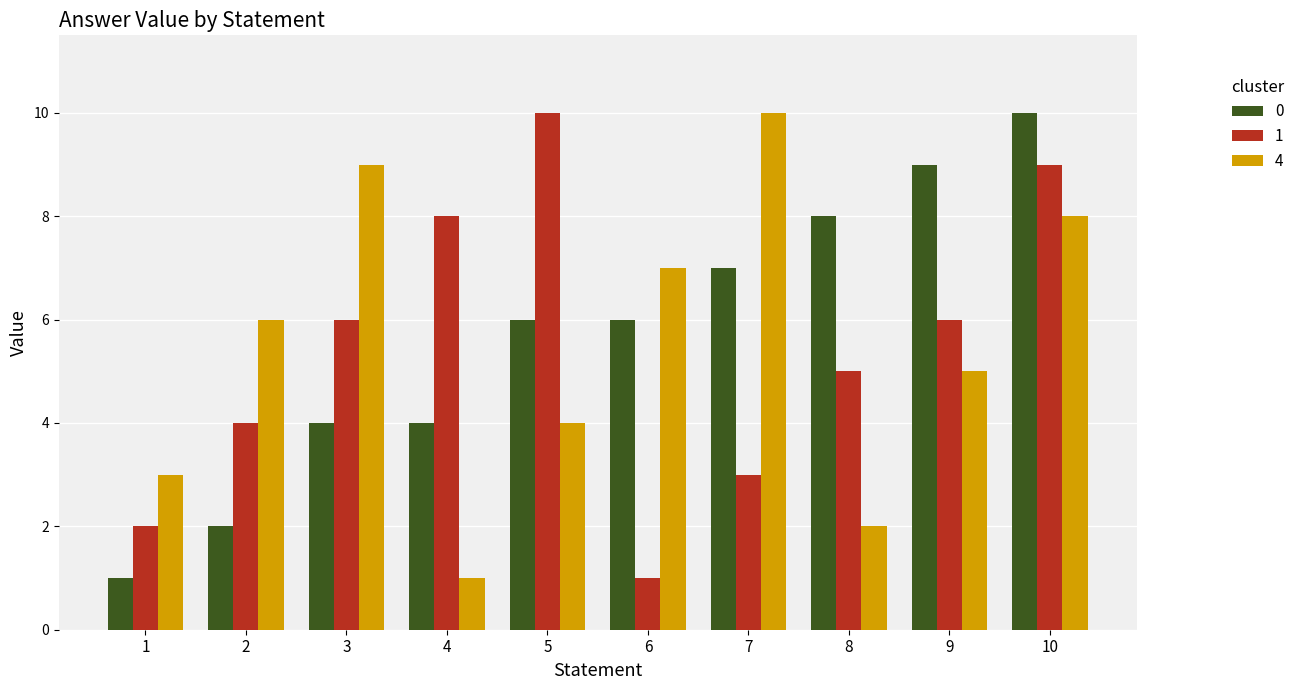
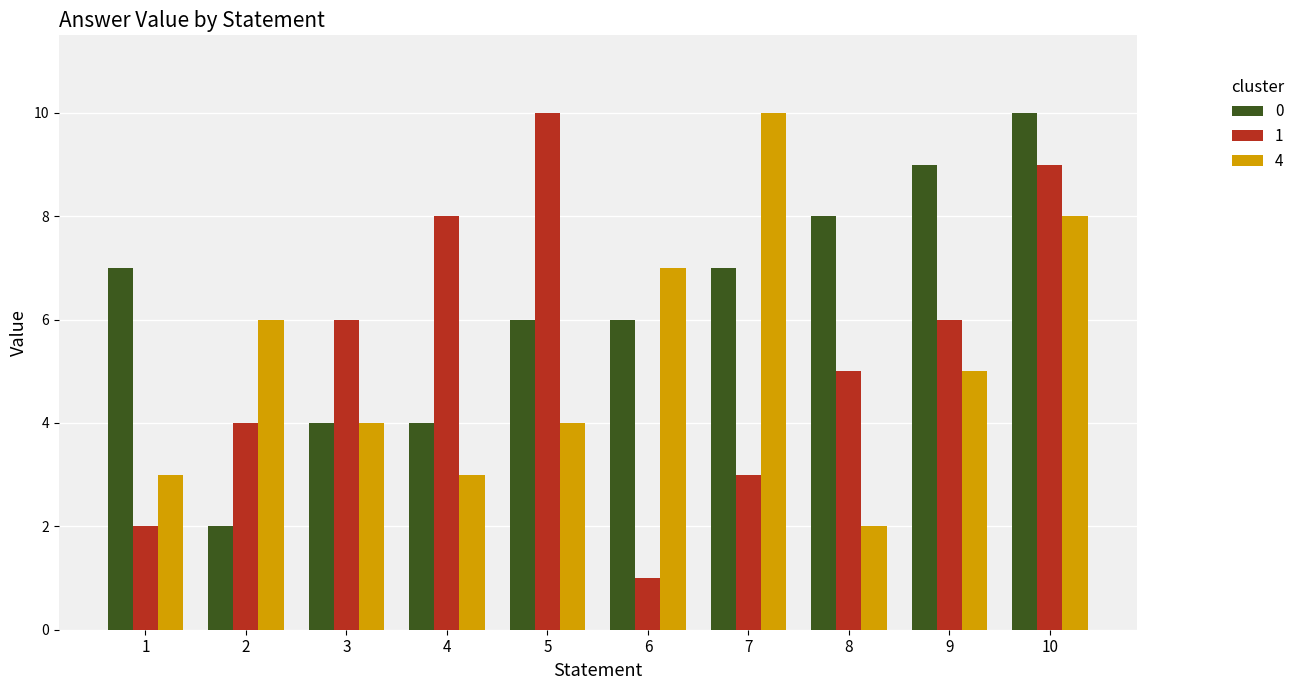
0, 1: 1 -> 7
4, 3: 9 -> 4
4, 4: 1 -> 3
